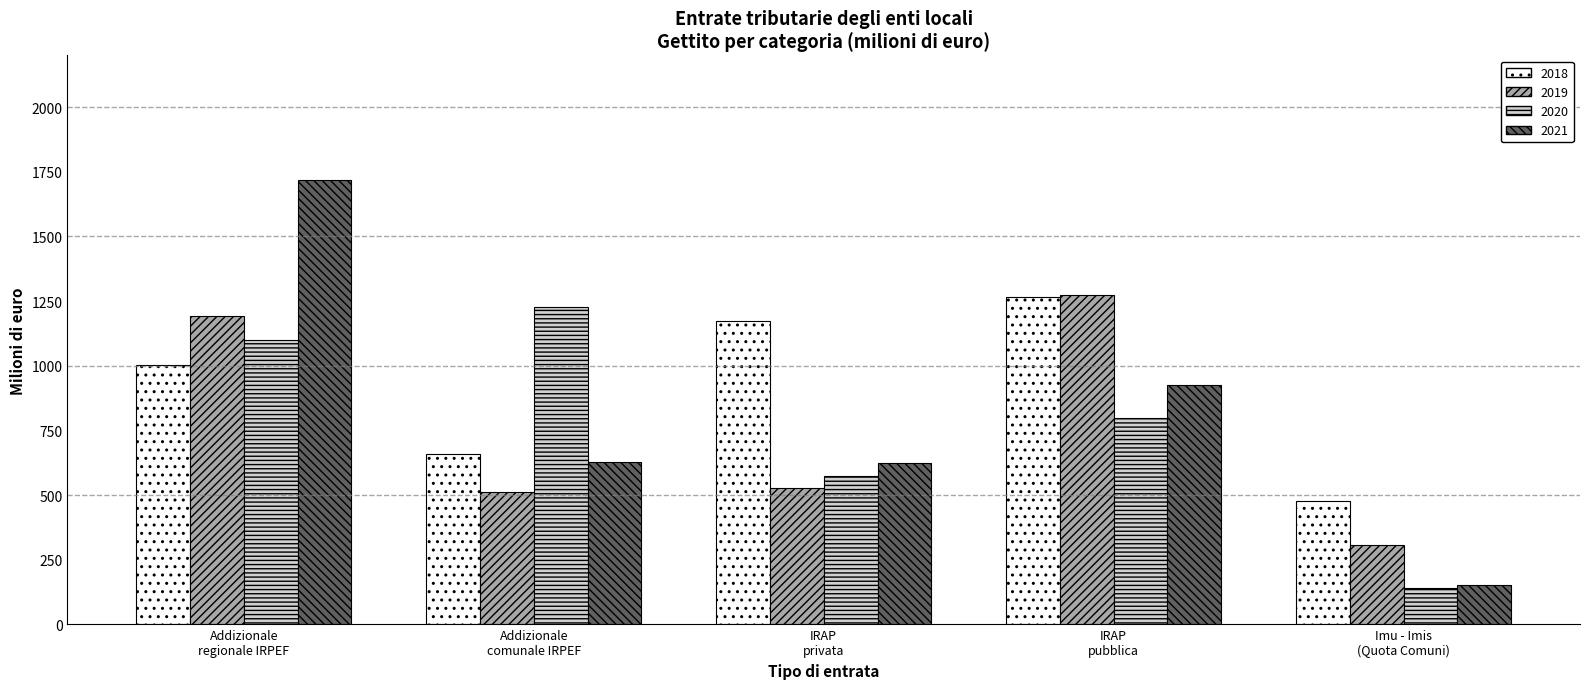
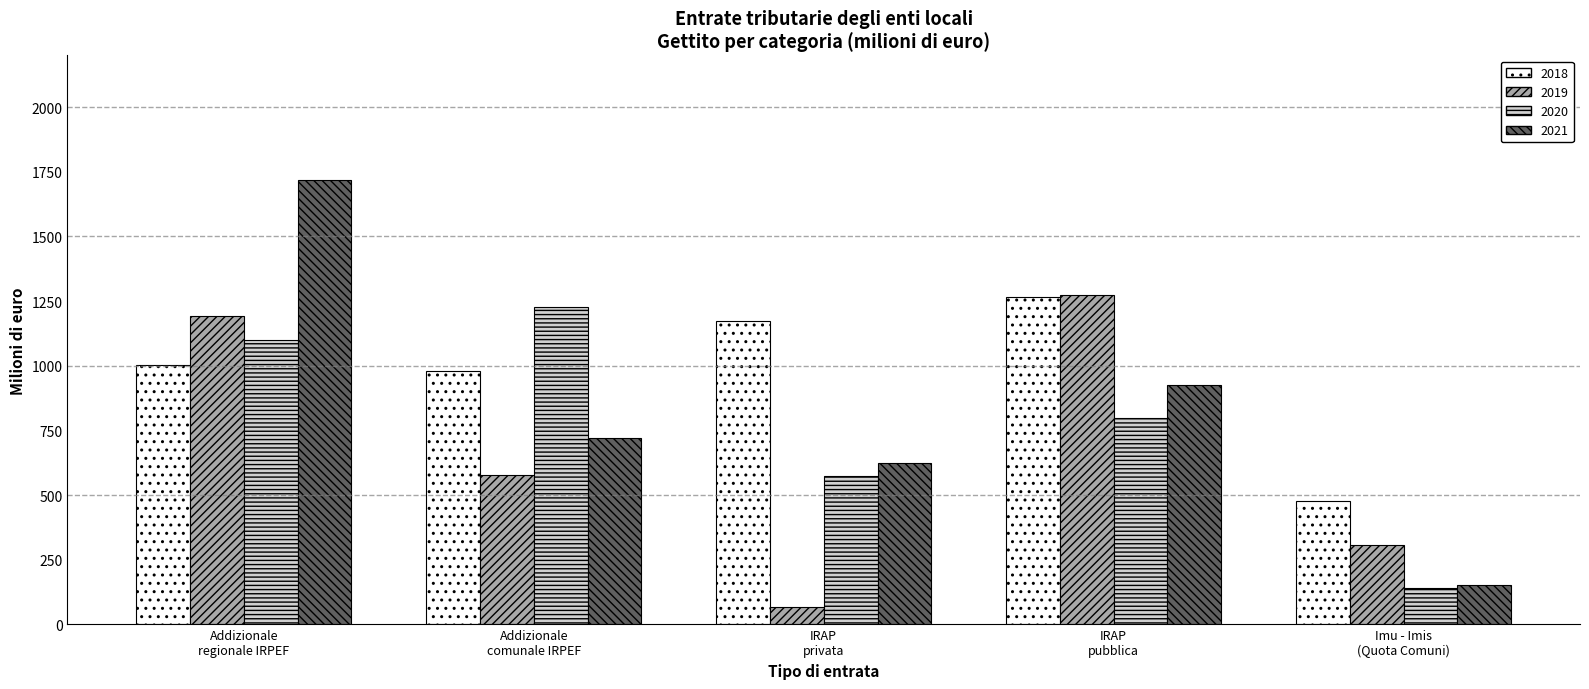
2018, Addizionale comunale IRPEF: 660 -> 980
2019, Addizionale comunale IRPEF: 510 -> 580
2021, Addizionale comunale IRPEF: 630 -> 720
2019, IRAP privata: 530 -> 70
